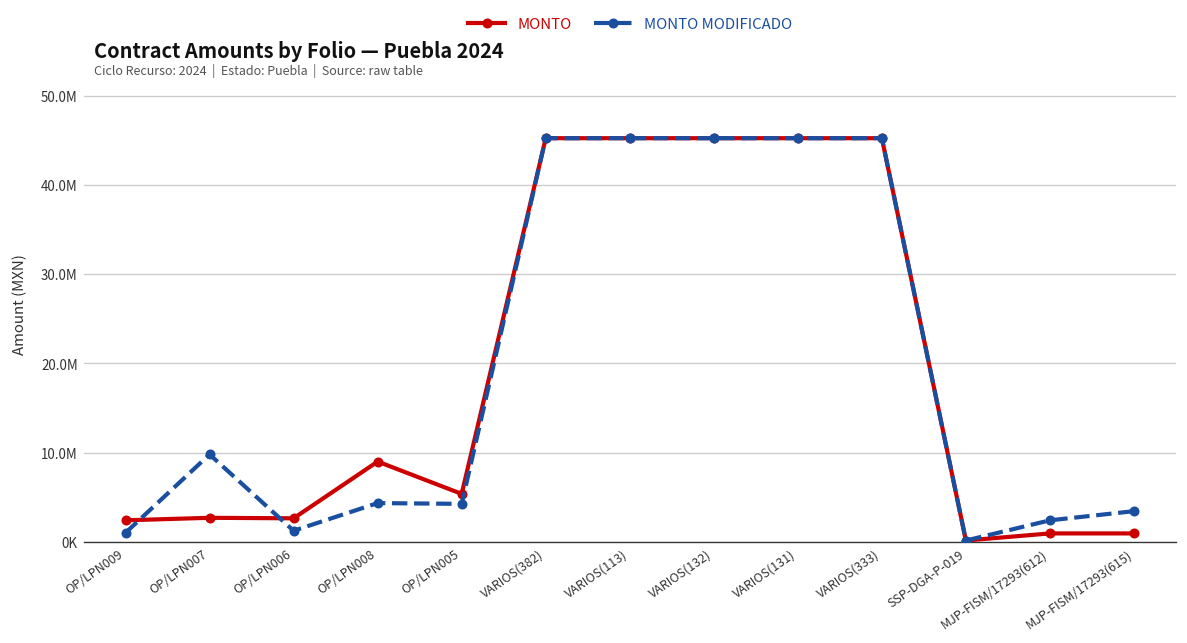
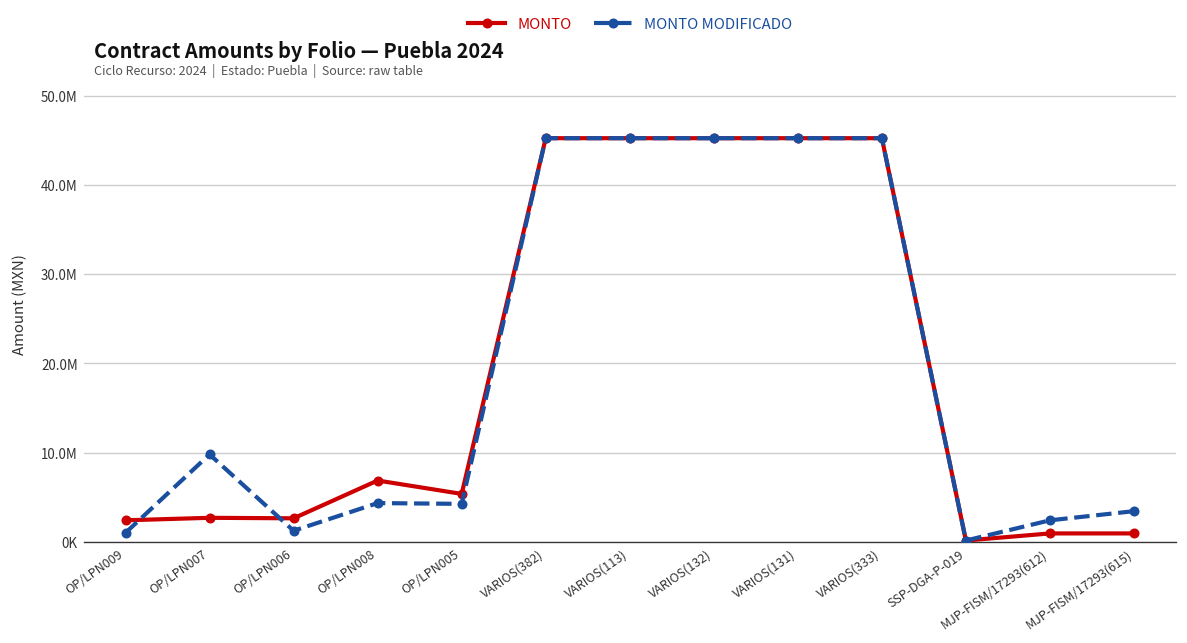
MONTO, OP/LPN008: 9000000 -> 7000000
